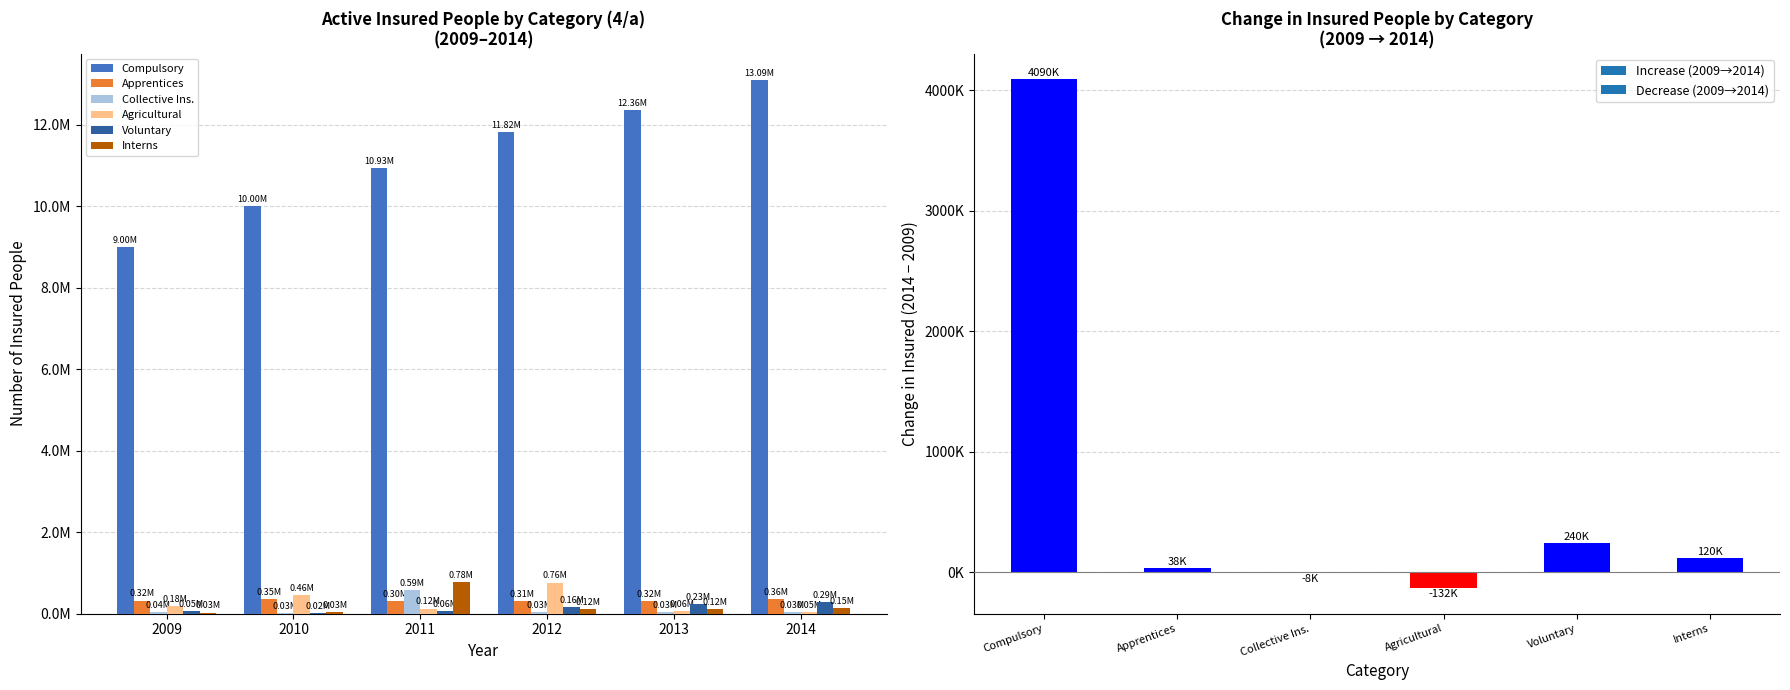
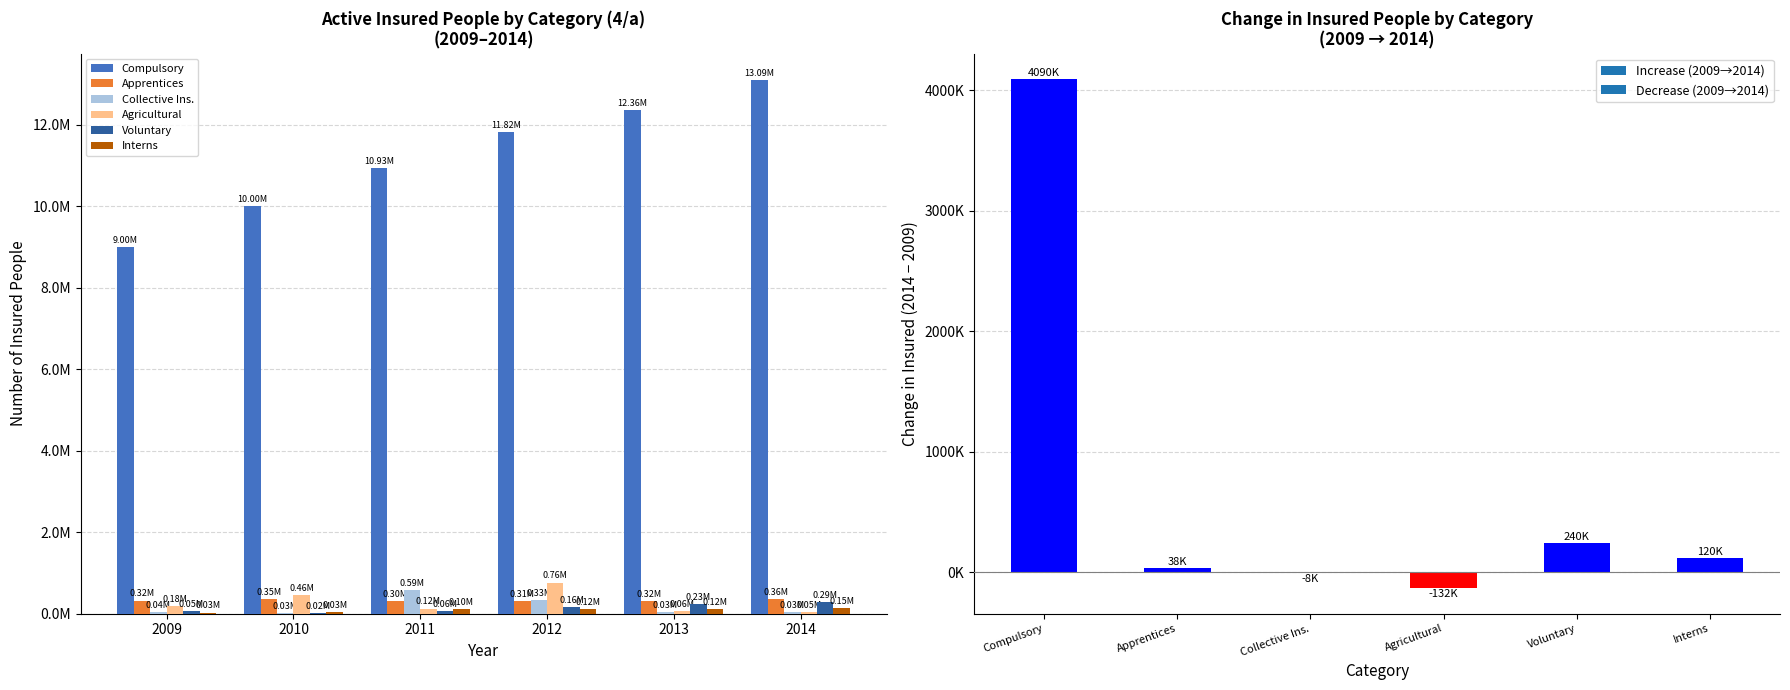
Active Insured People by Category (4/a) (2009–2014), Interns, 2011: 0.78M -> 0.10M
Active Insured People by Category (4/a) (2009–2014), Collective Ins., 2012: 0.03M -> 0.33M
